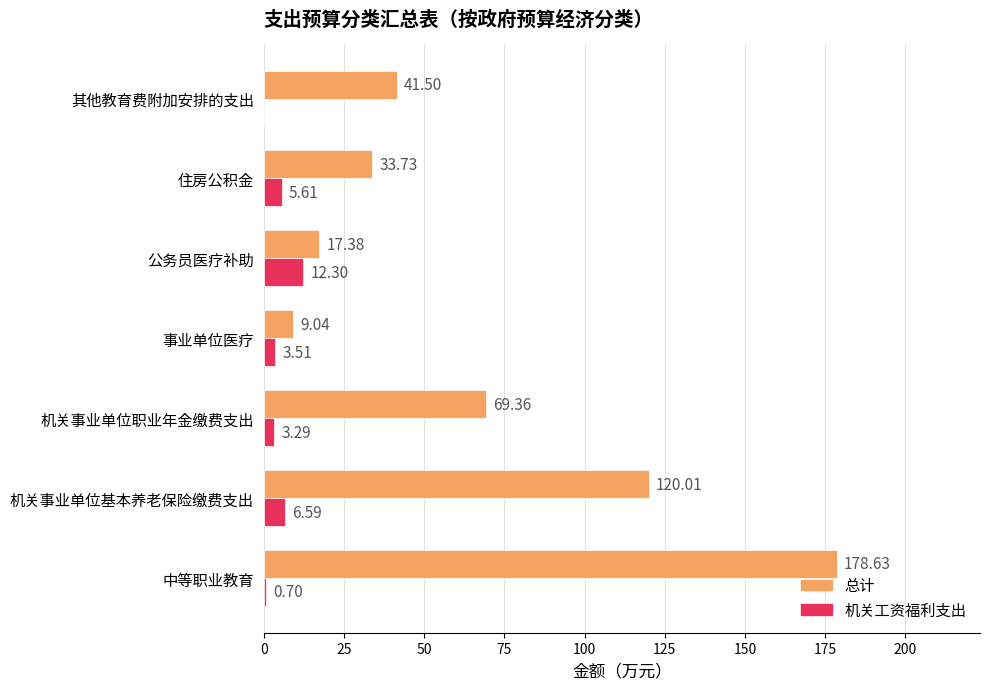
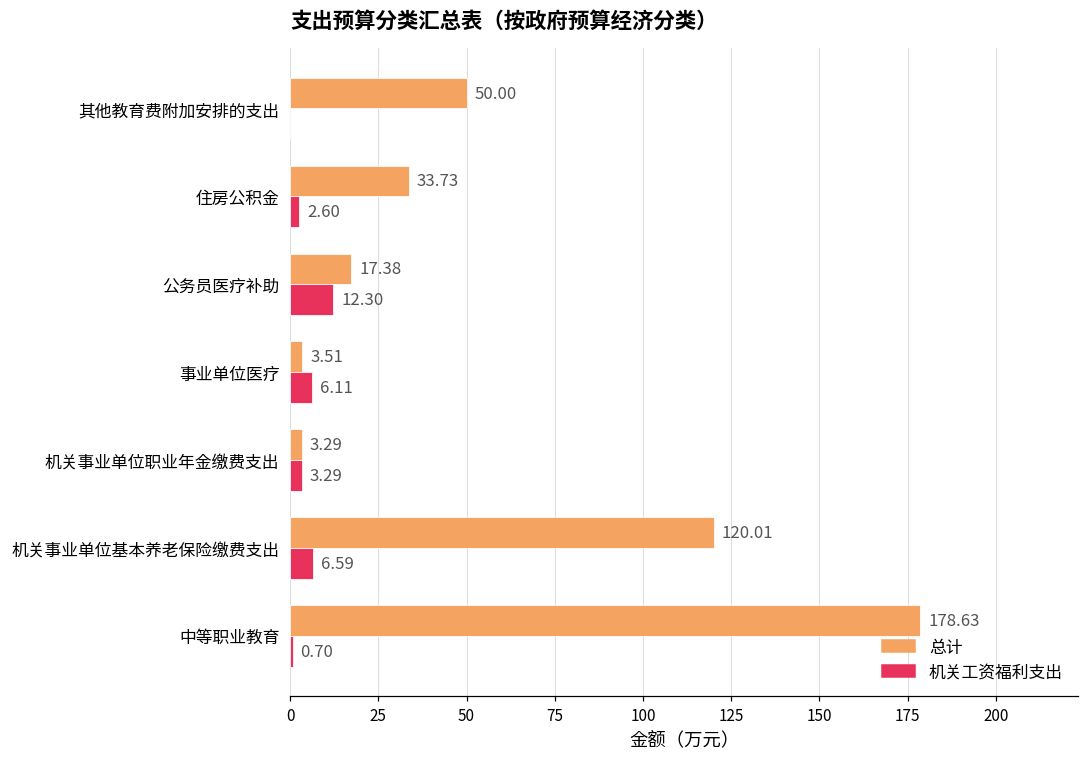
总计, 其他教育费附加安排的支出: 41.50 -> 50.00
机关工资福利支出, 住房公积金: 5.61 -> 2.60
总计, 事业单位医疗: 9.04 -> 3.51
机关工资福利支出, 事业单位医疗: 3.51 -> 6.11
总计, 机关事业单位职业年金缴费支出: 69.36 -> 3.29
